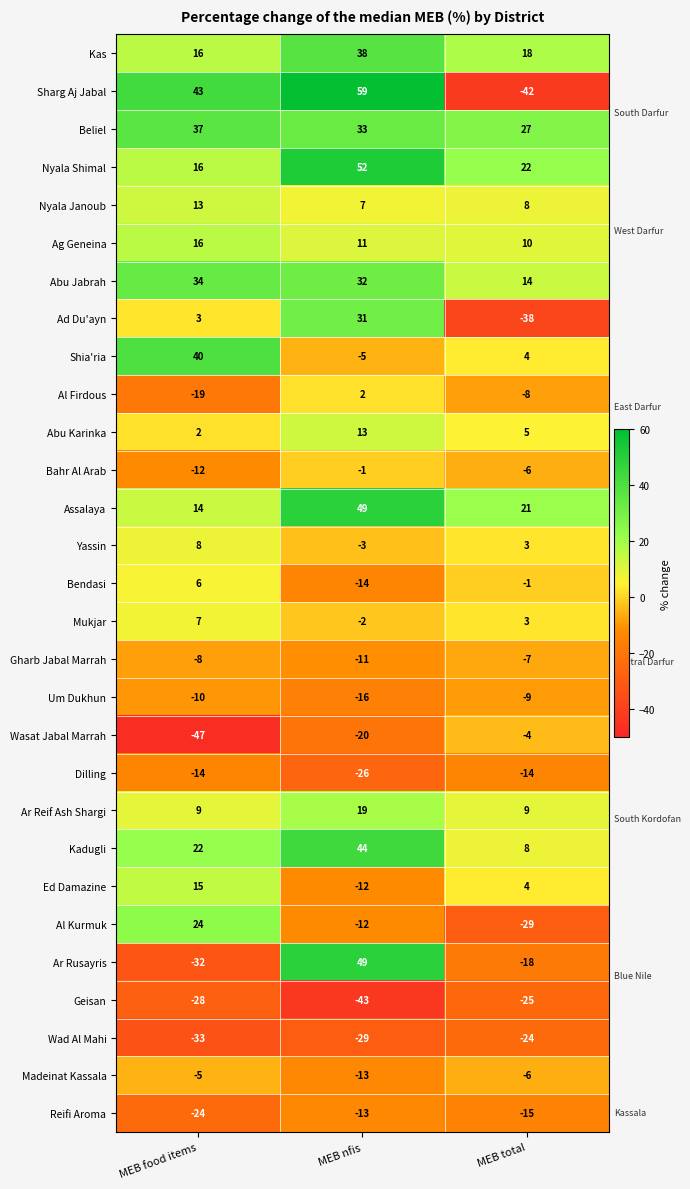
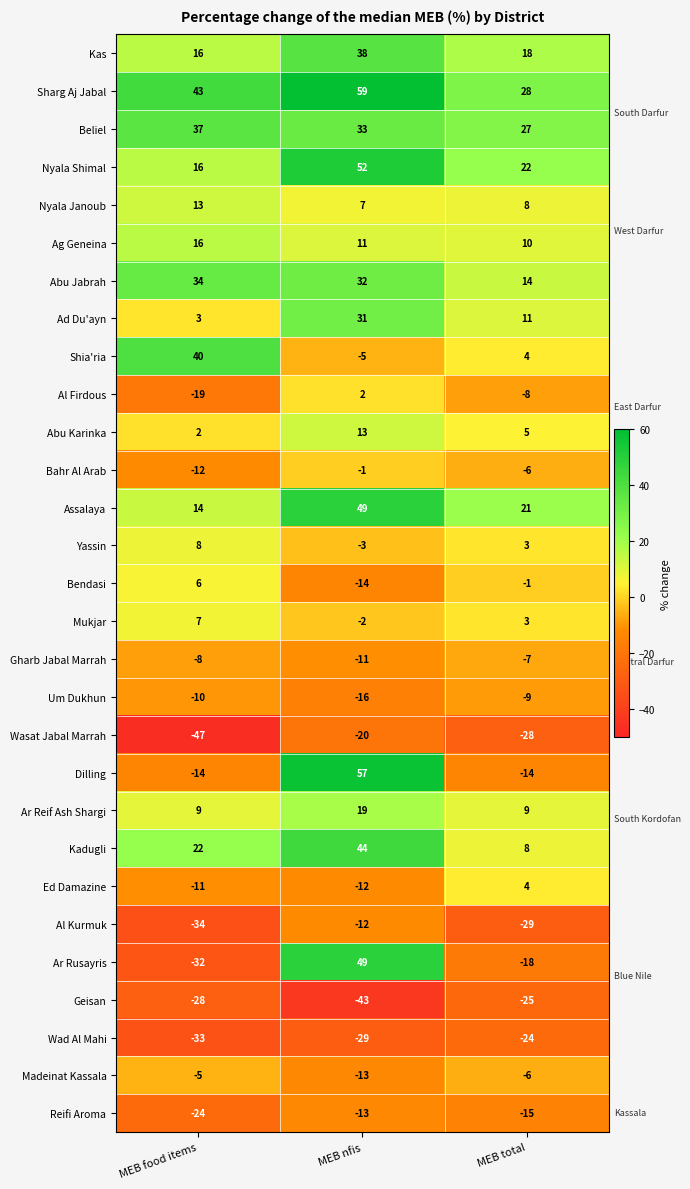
Sharg Aj Jabal, MEB total: -42 -> 28
Ad Du'ayn, MEB total: -38 -> 11
Wasat Jabal Marrah, MEB total: -4 -> -28
Dilling, MEB nfis: -26 -> 57
Ed Damazine, MEB food items: 15 -> -11
Al Kurmuk, MEB food items: 24 -> -34
